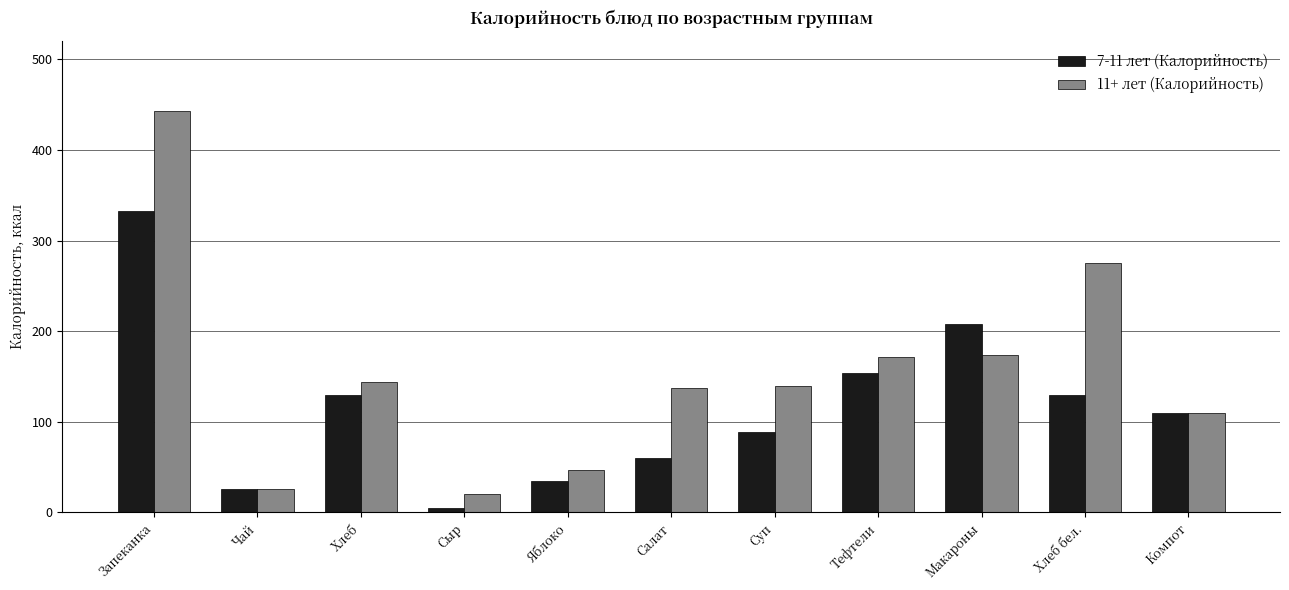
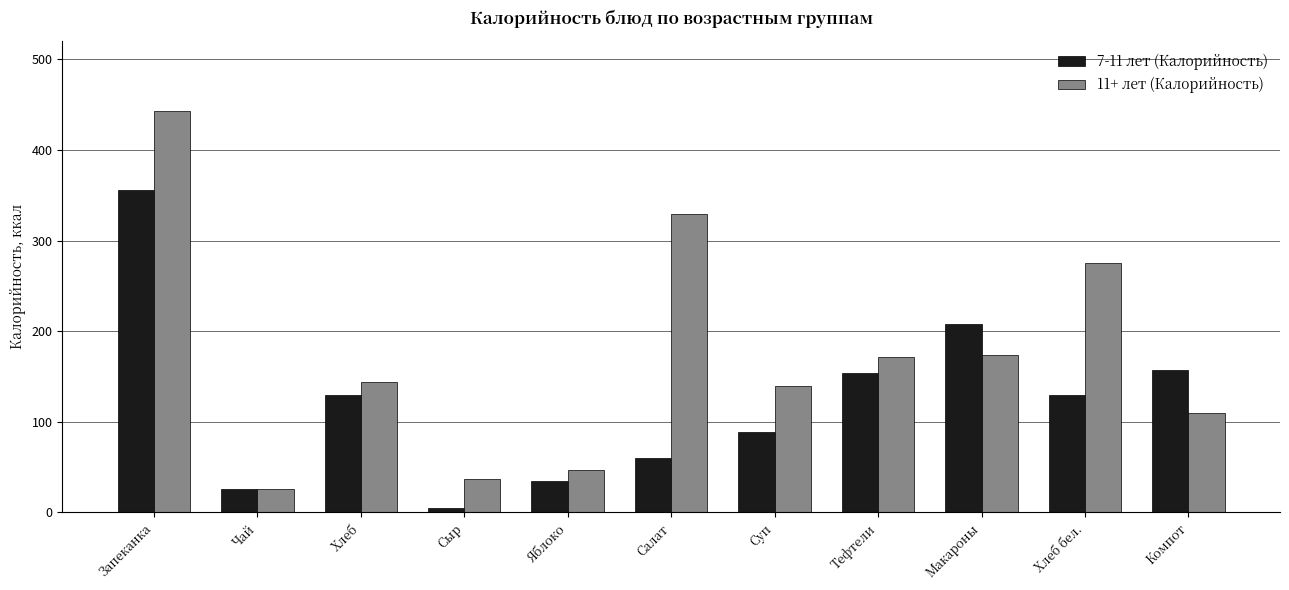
7-11 лет (Калорийность), Запеканка: 330 -> 360
11+ лет (Калорийность), Сыр: 20 -> 40
11+ лет (Калорийность), Салат: 140 -> 330
7-11 лет (Калорийность), Компот: 110 -> 160
